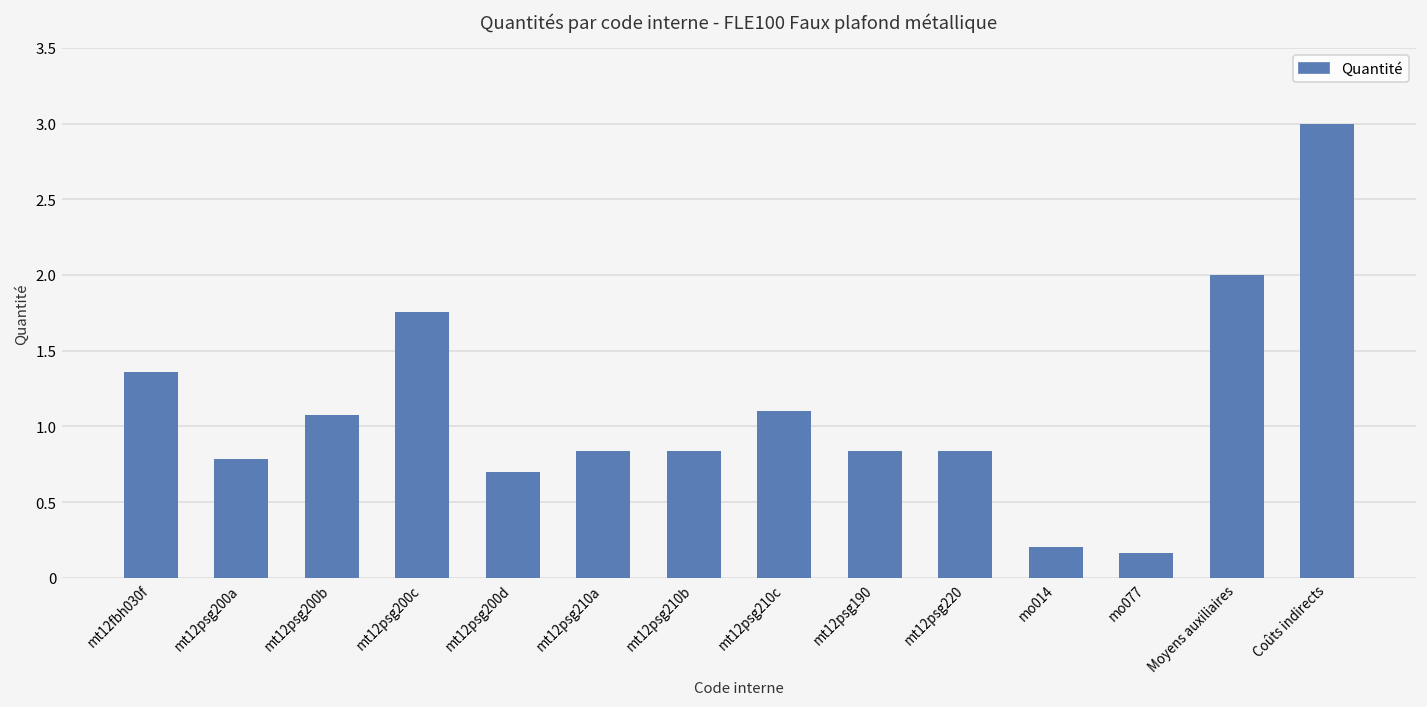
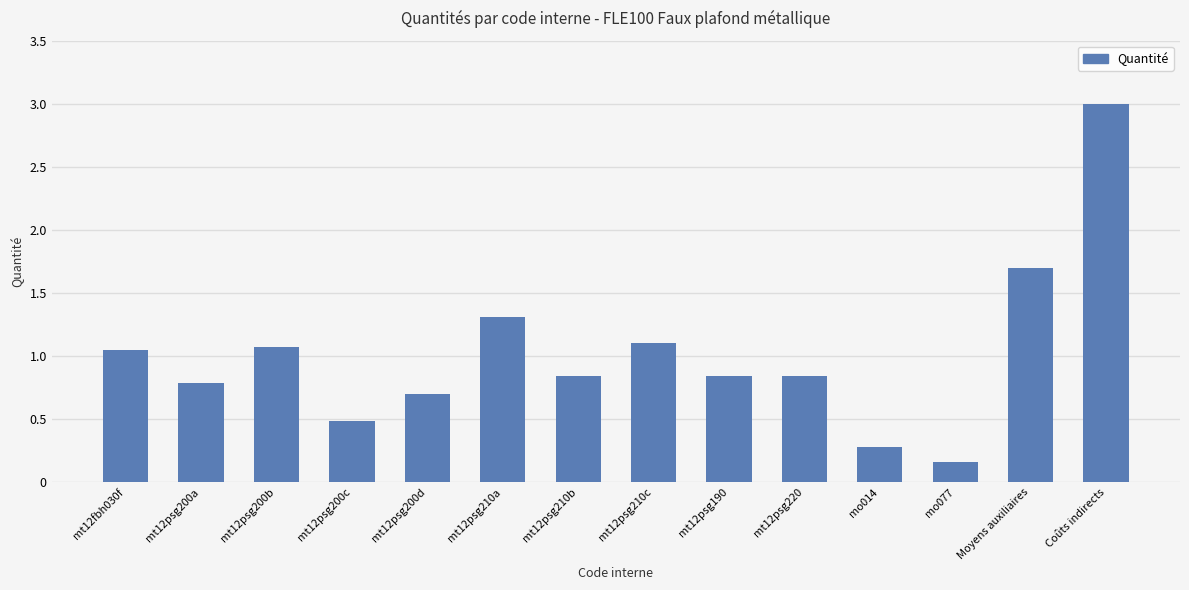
mt12fbh030f: 1.36 -> 1.05
mt12psg200c: 1.75 -> 0.49
mt12psg210a: 0.84 -> 1.31
mo014: 0.20 -> 0.28
Moyens auxiliaires: 2.0 -> 1.7
